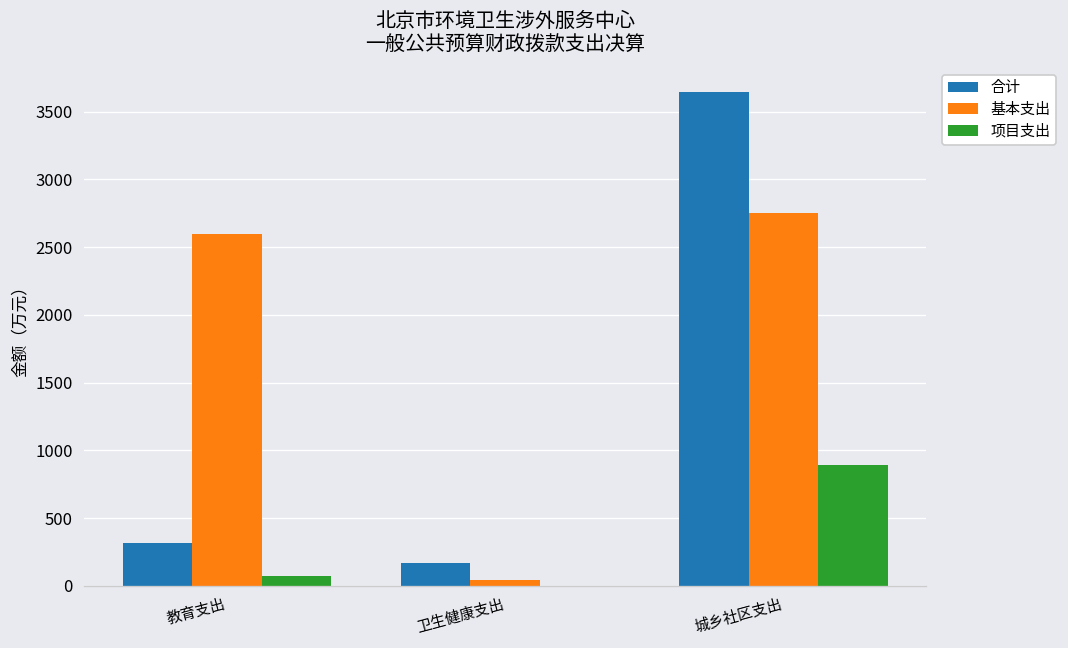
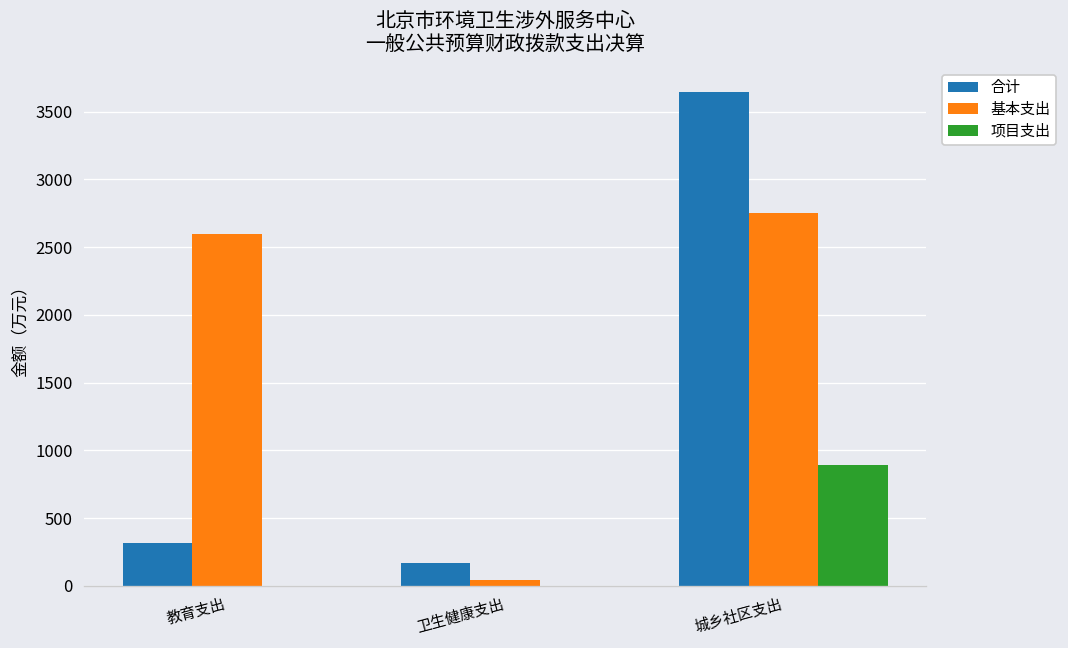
项目支出, 教育支出: 80 -> 0
